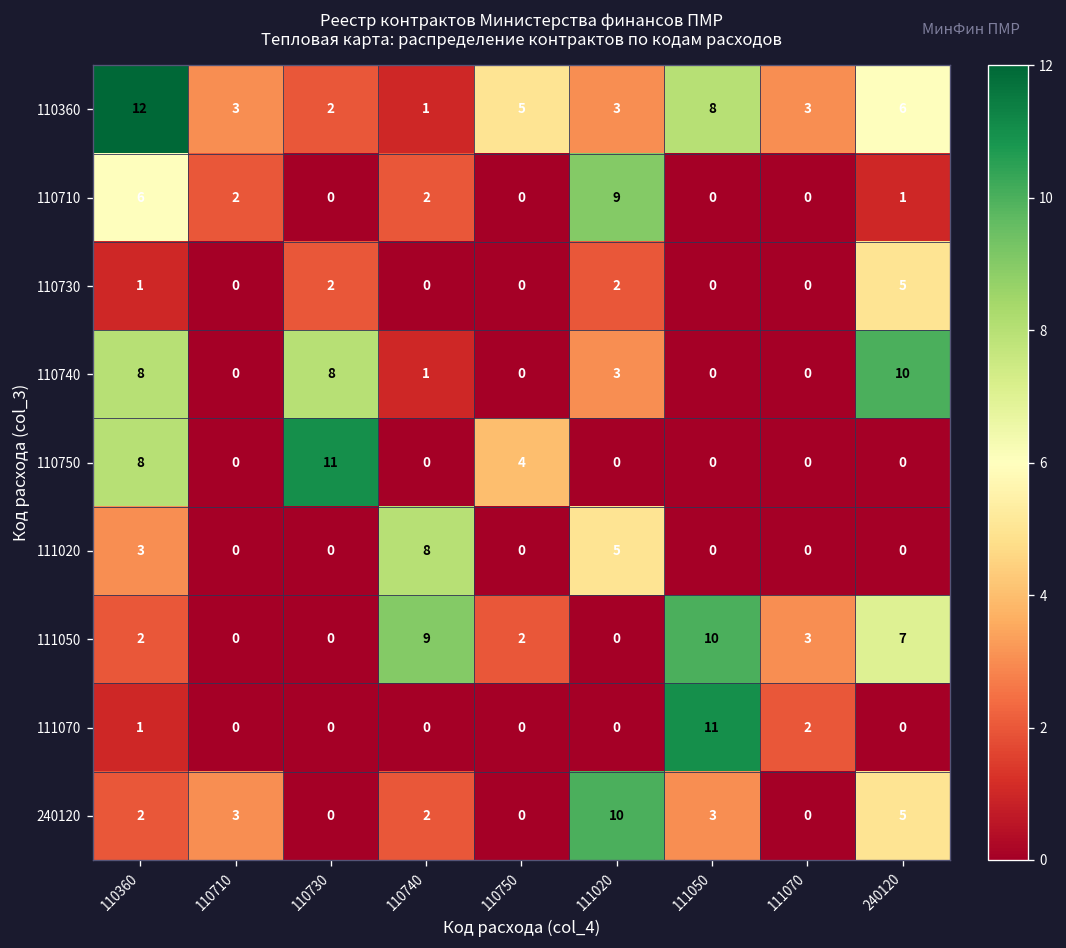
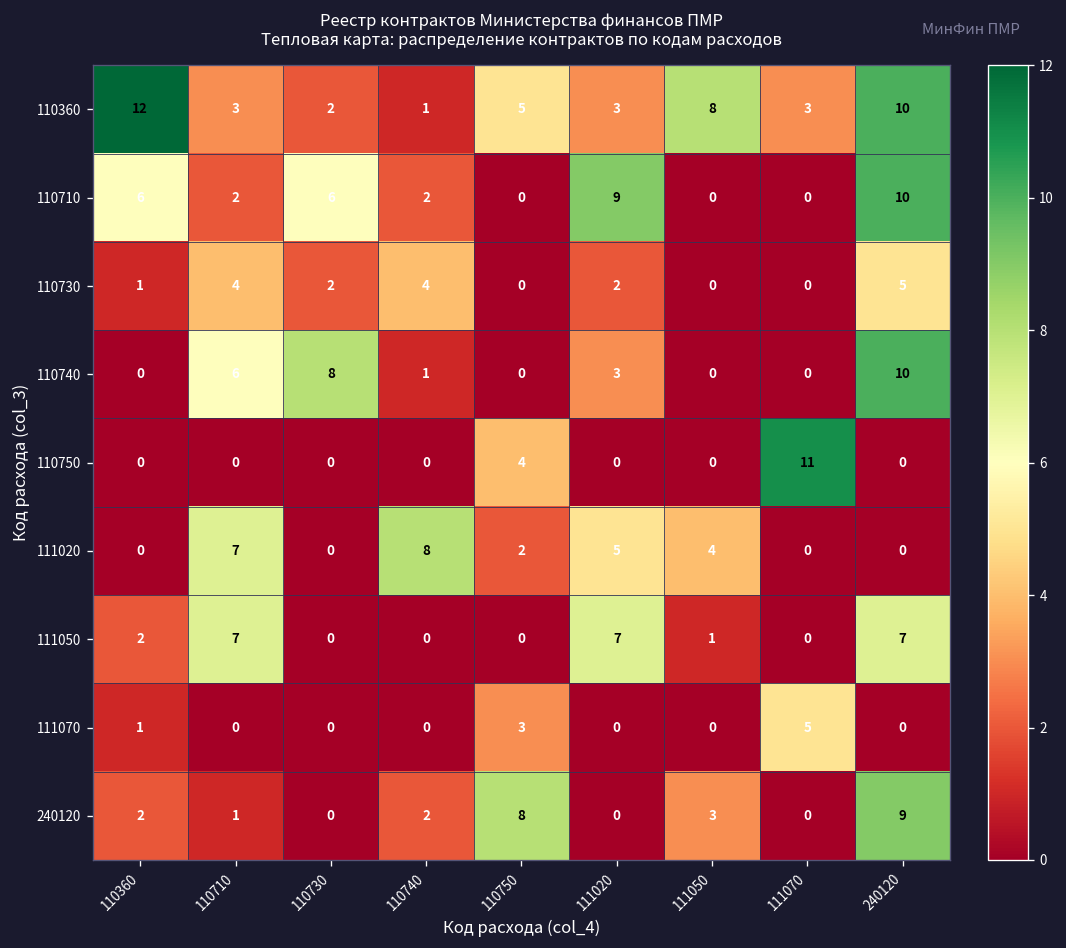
110360, 240120: 6 -> 10
110710, 110730: 0 -> 6
110710, 240120: 1 -> 10
110730, 110710: 0 -> 4
110730, 110740: 0 -> 4
110740, 110360: 8 -> 0
110740, 110710: 0 -> 6
110750, 110360: 8 -> 0
110750, 110730: 11 -> 0
110750, 111070: 0 -> 11
111020, 110360: 3 -> 0
111020, 110710: 0 -> 7
111020, 110750: 0 -> 2
111020, 111050: 0 -> 4
111050, 110710: 0 -> 7
111050, 110740: 9 -> 0
111050, 110750: 2 -> 0
111050, 111020: 0 -> 7
111050, 111050: 10 -> 1
111050, 111070: 3 -> 0
111070, 110750: 0 -> 3
111070, 111050: 11 -> 0
111070, 111070: 2 -> 5
240120, 110710: 3 -> 1
240120, 110750: 0 -> 8
240120, 111020: 10 -> 0
240120, 240120: 5 -> 9
